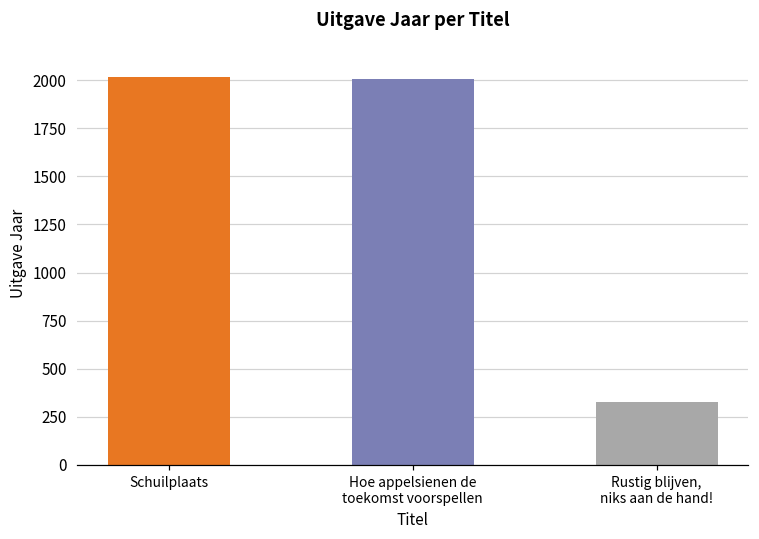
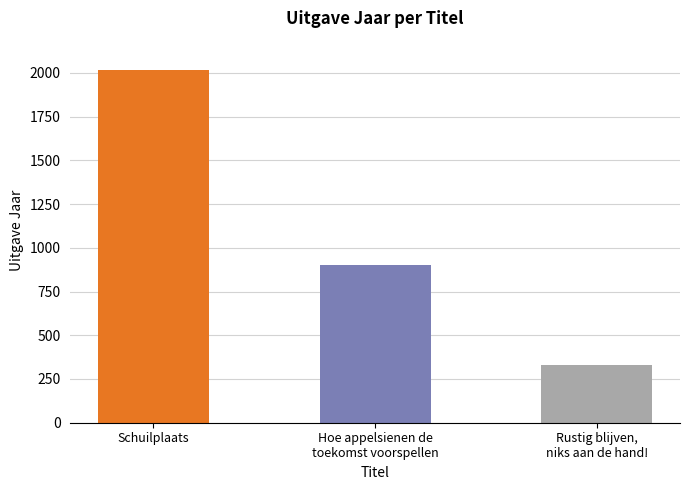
Hoe appelsienen de toekomst voorspellen: 2010 -> 900
